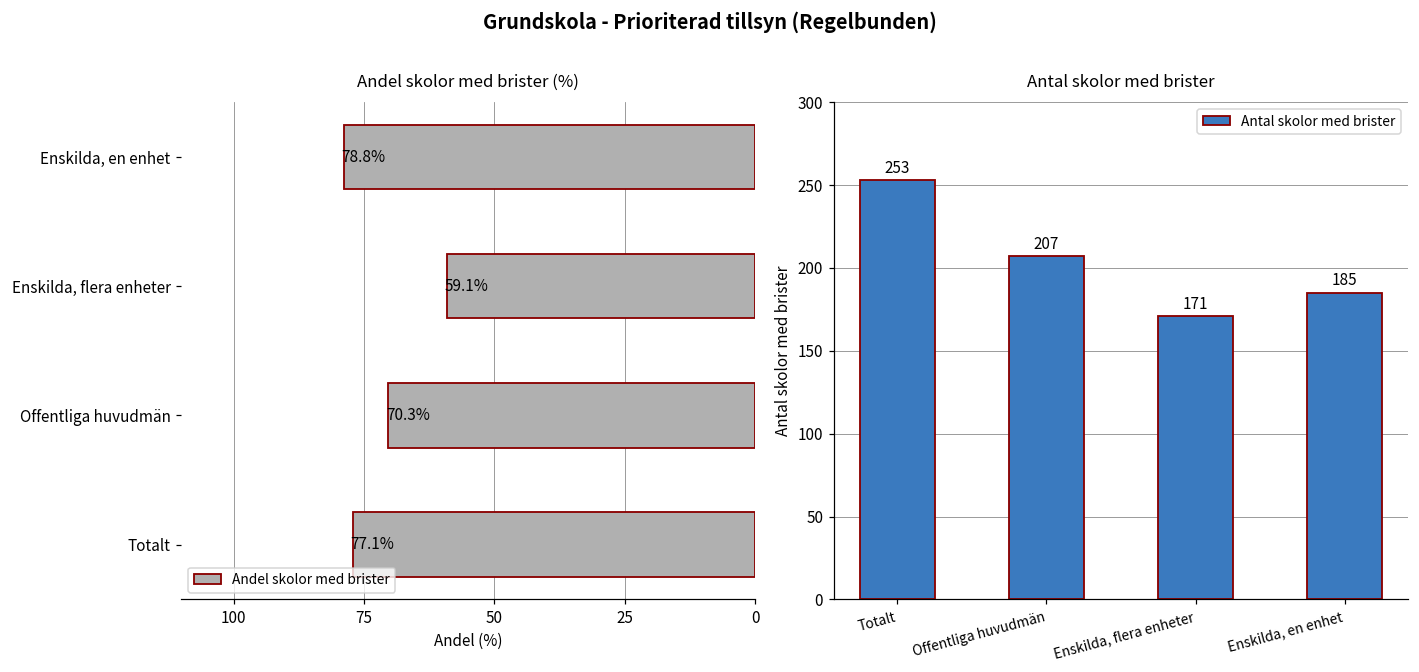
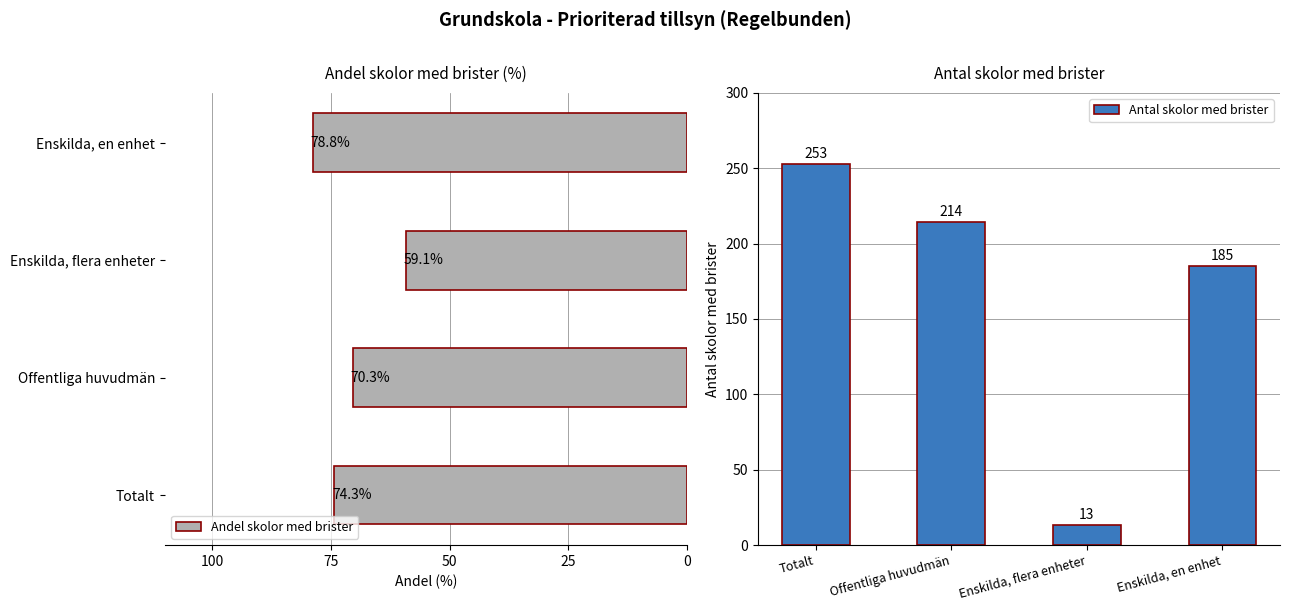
Andel skolor med brister (%), Totalt: 77.1% -> 74.3%
Antal skolor med brister, Offentliga huvudmän: 207 -> 214
Antal skolor med brister, Enskilda, flera enheter: 171 -> 13
